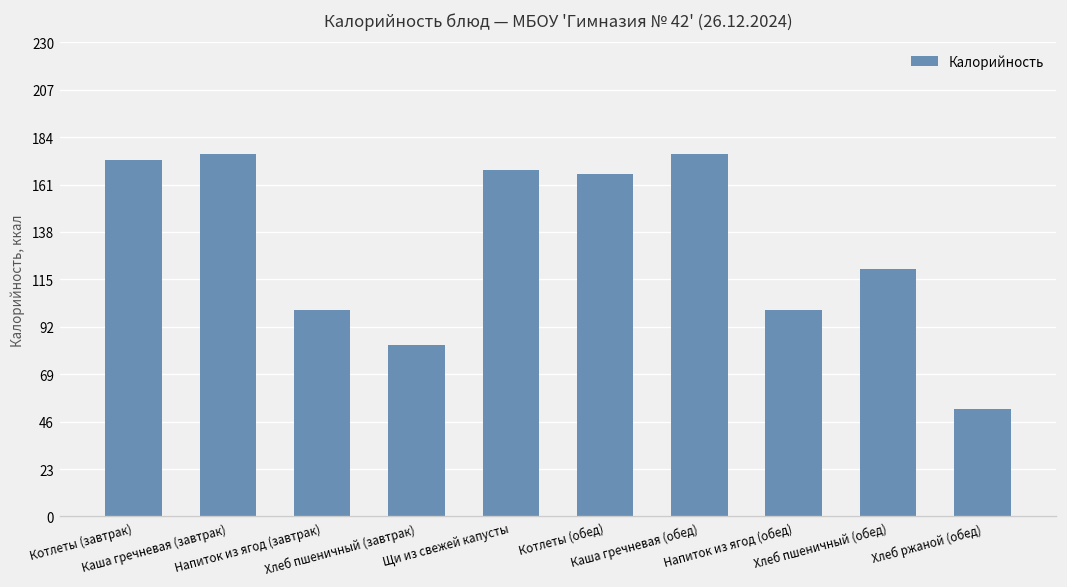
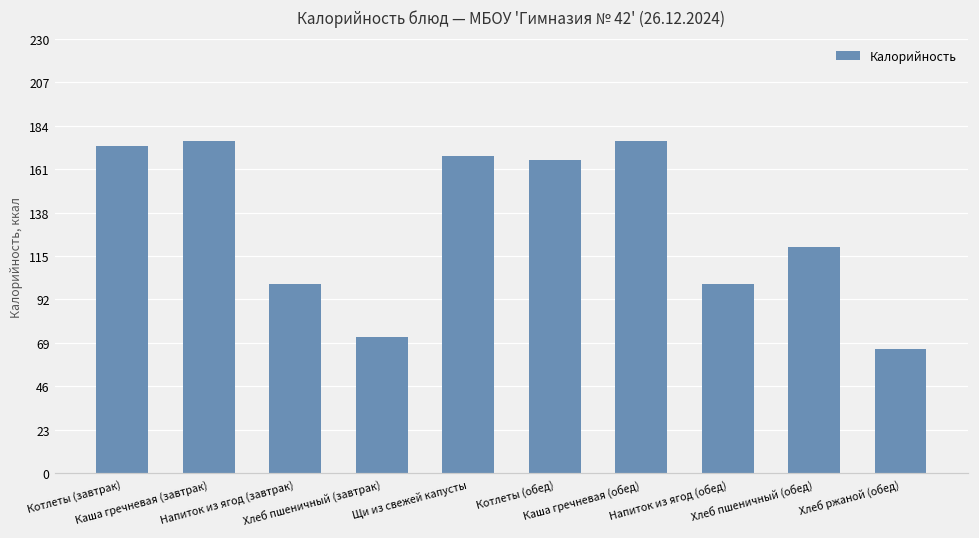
Хлеб пшеничный (завтрак): 83 -> 72
Хлеб ржаной (обед): 52 -> 66
